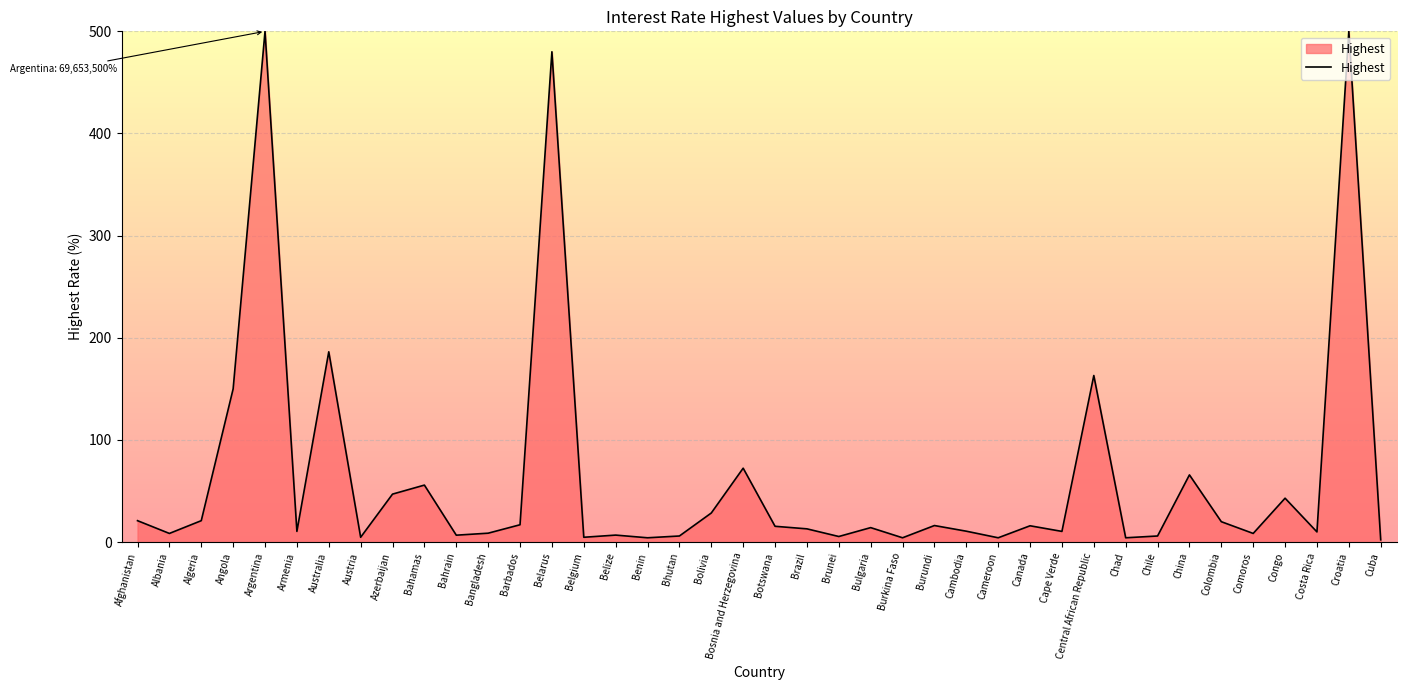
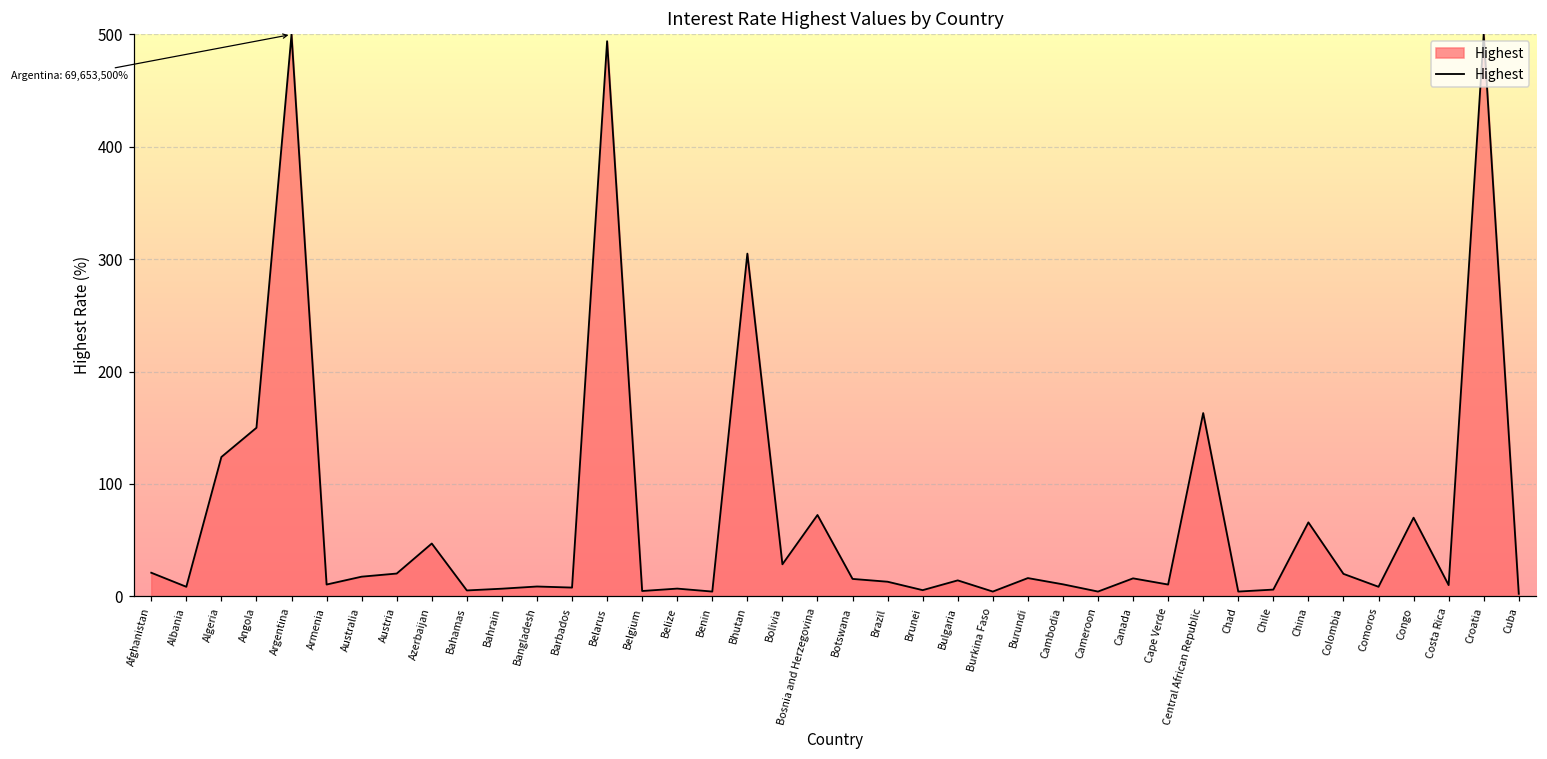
Algeria: 21 -> 124
Australia: 186 -> 18
Austria: 5 -> 20
Bahamas: 56 -> 5
Barbados: 17 -> 8
Belarus: 480 -> 494
Bhutan: 6 -> 305
Congo: 43 -> 70
